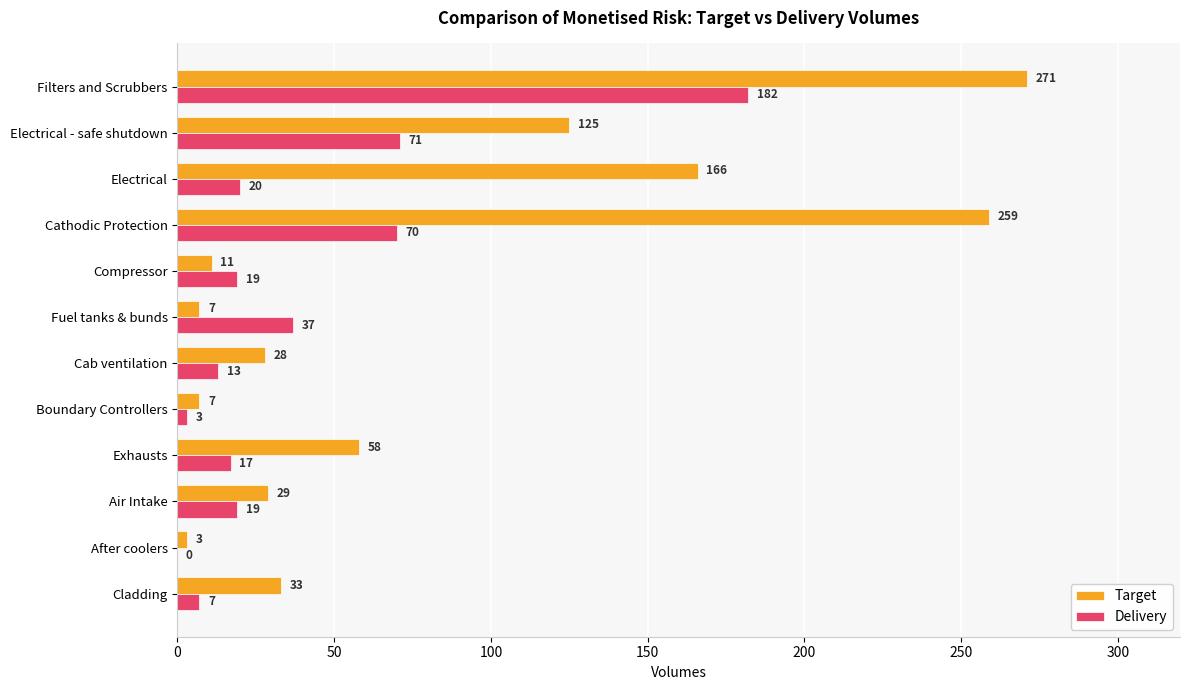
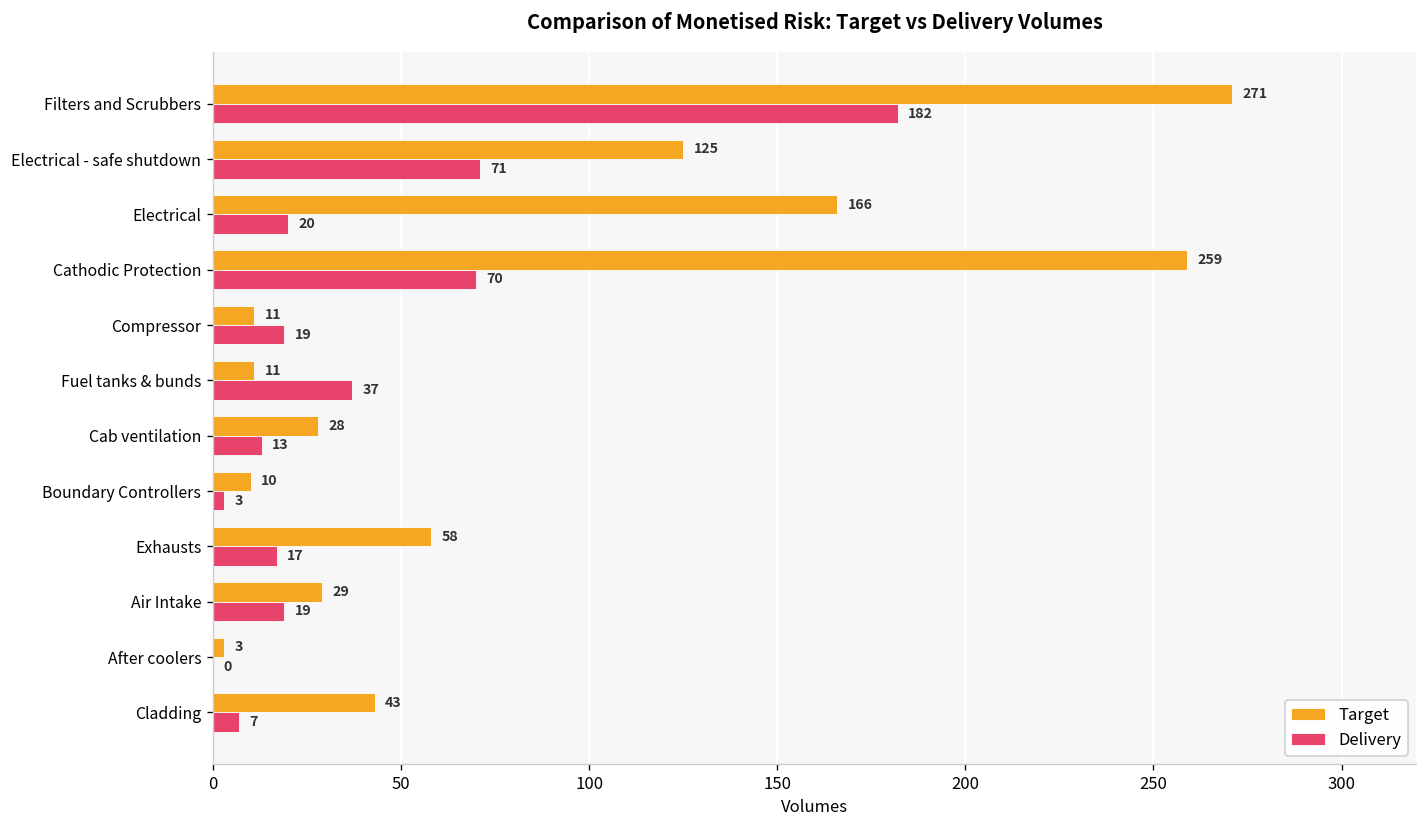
Target, Fuel tanks & bunds: 7 -> 11
Target, Boundary Controllers: 7 -> 10
Target, Cladding: 33 -> 43
